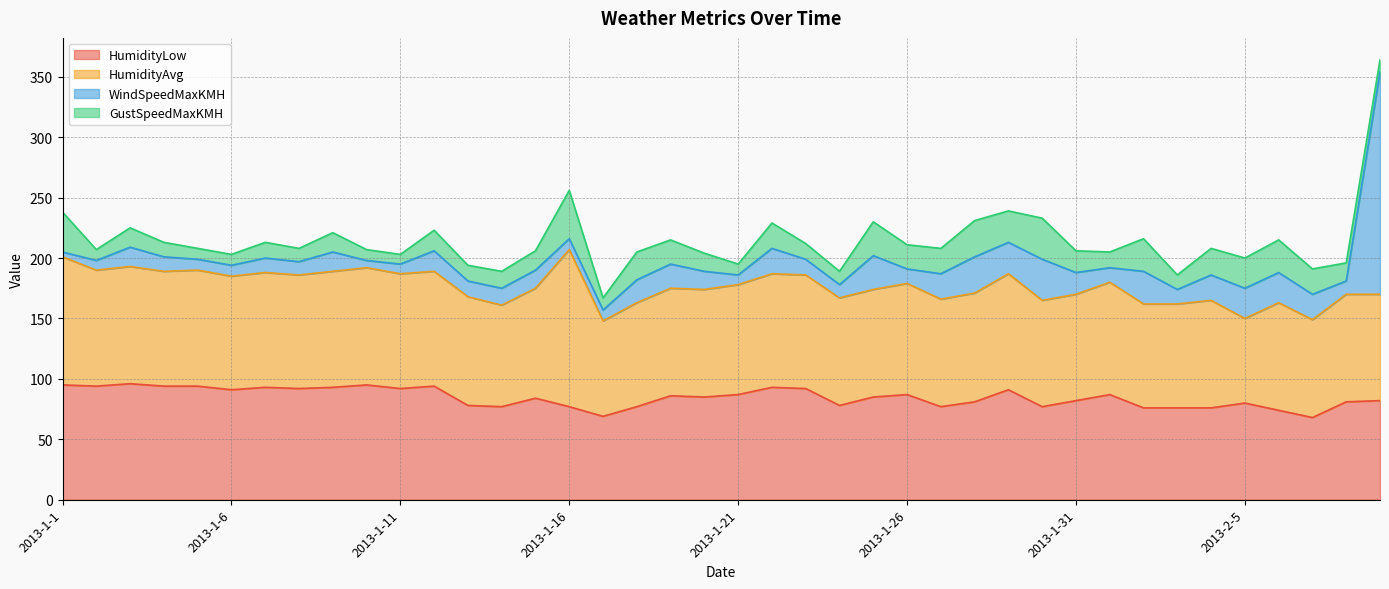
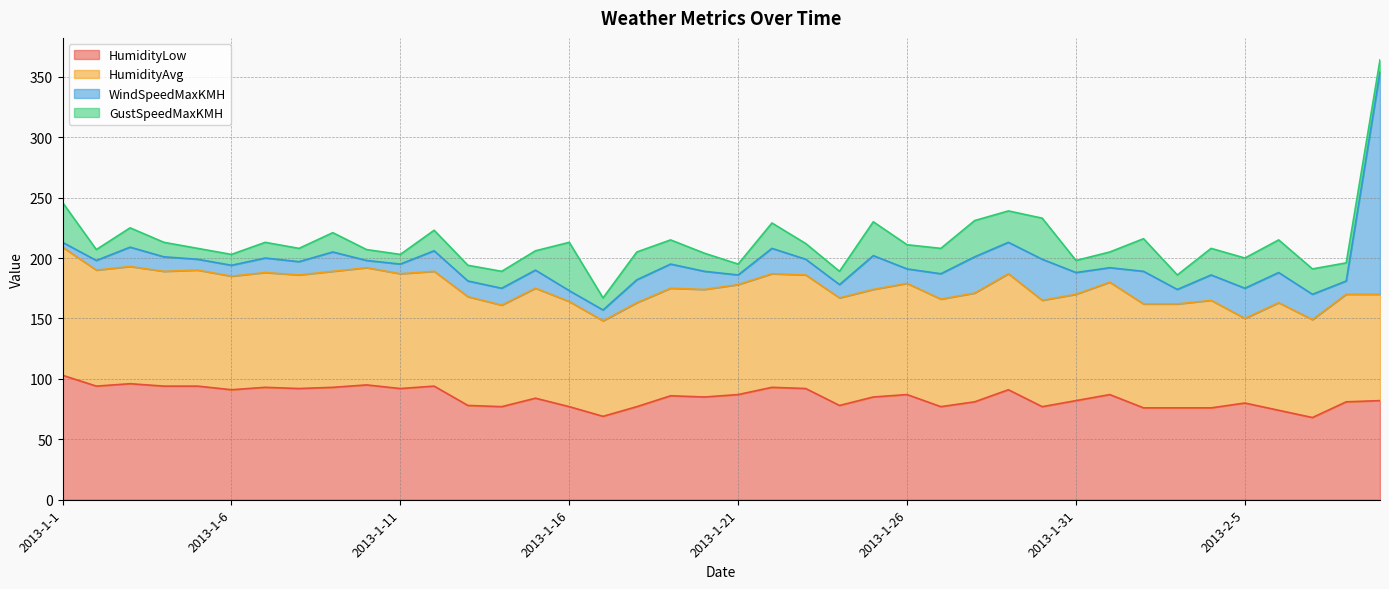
HumidityLow, 2013-1-1: 95 -> 103
HumidityAvg, 2013-1-16: 130 -> 87
GustSpeedMaxKMH, 2013-1-31: 18 -> 10
